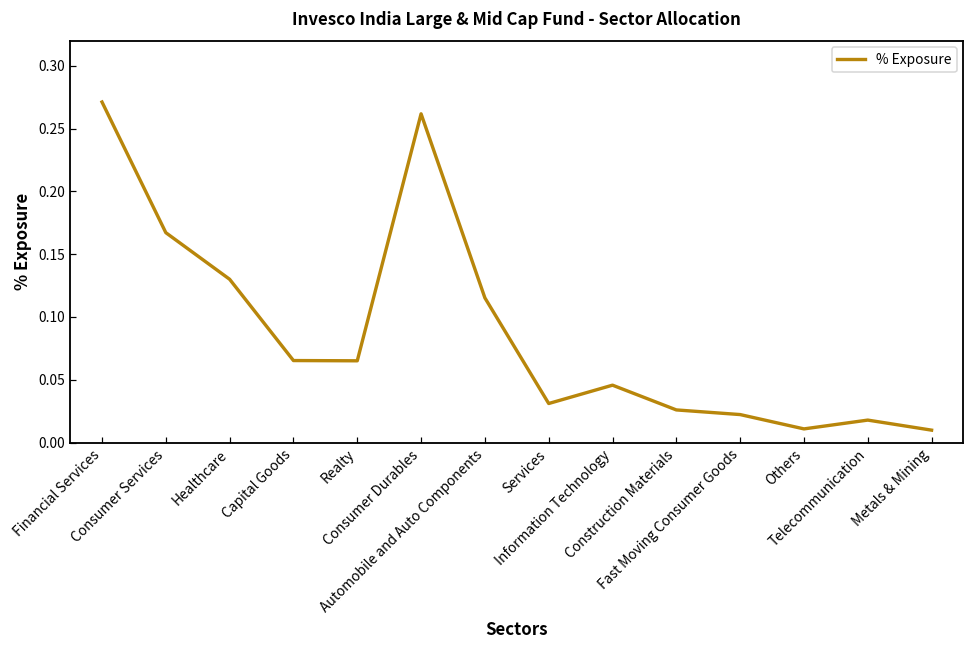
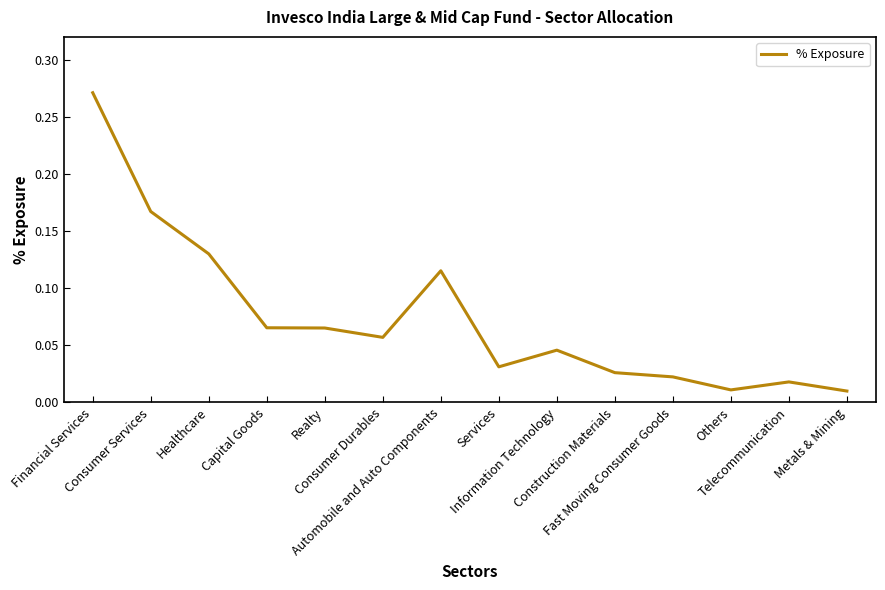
Consumer Durables: 0.262 -> 0.057
